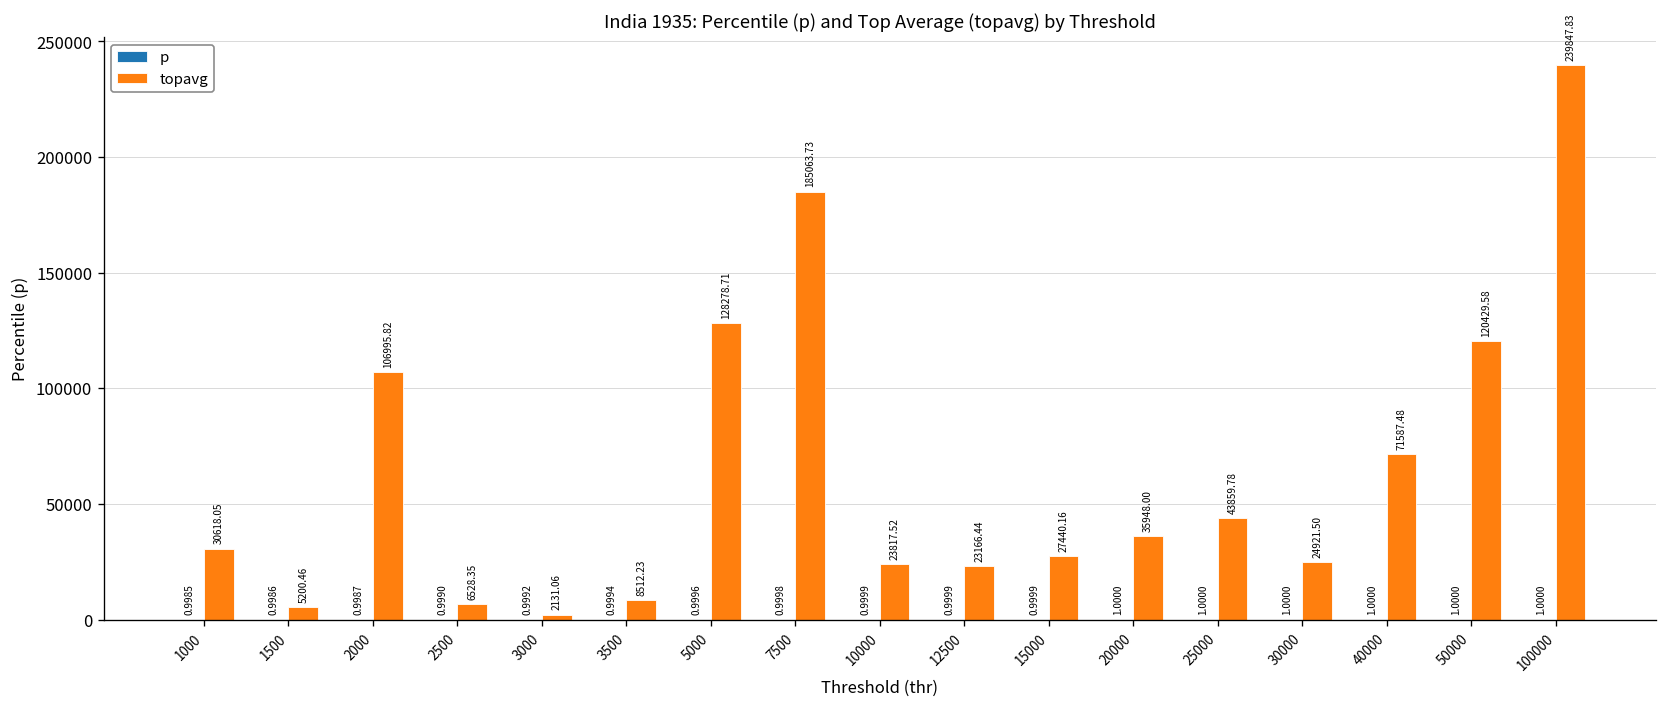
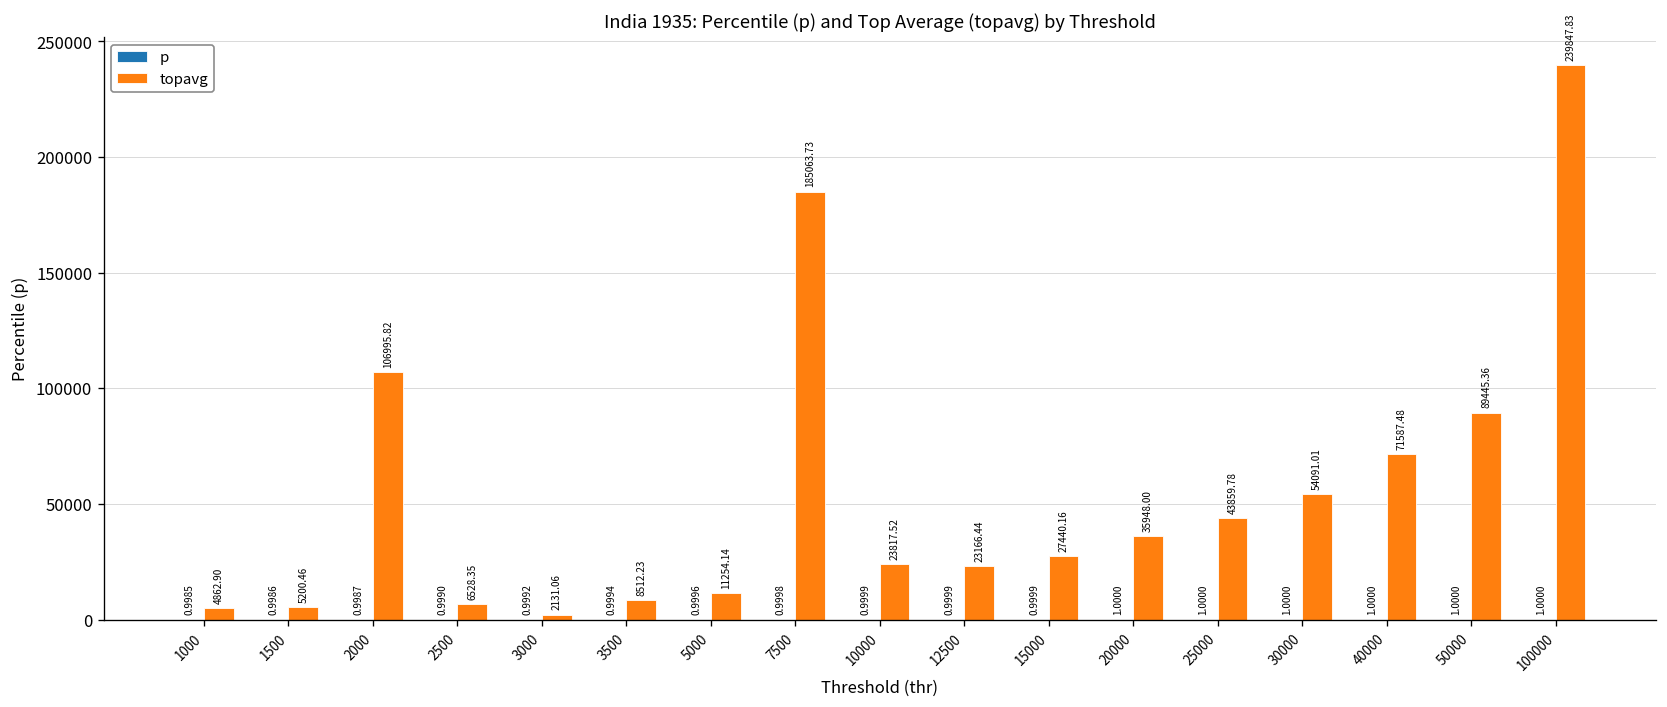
topavg, 1000: 30618.05 -> 4862.90
topavg, 5000: 128278.71 -> 11254.14
topavg, 30000: 24921.50 -> 54091.01
topavg, 50000: 120429.58 -> 89445.36
